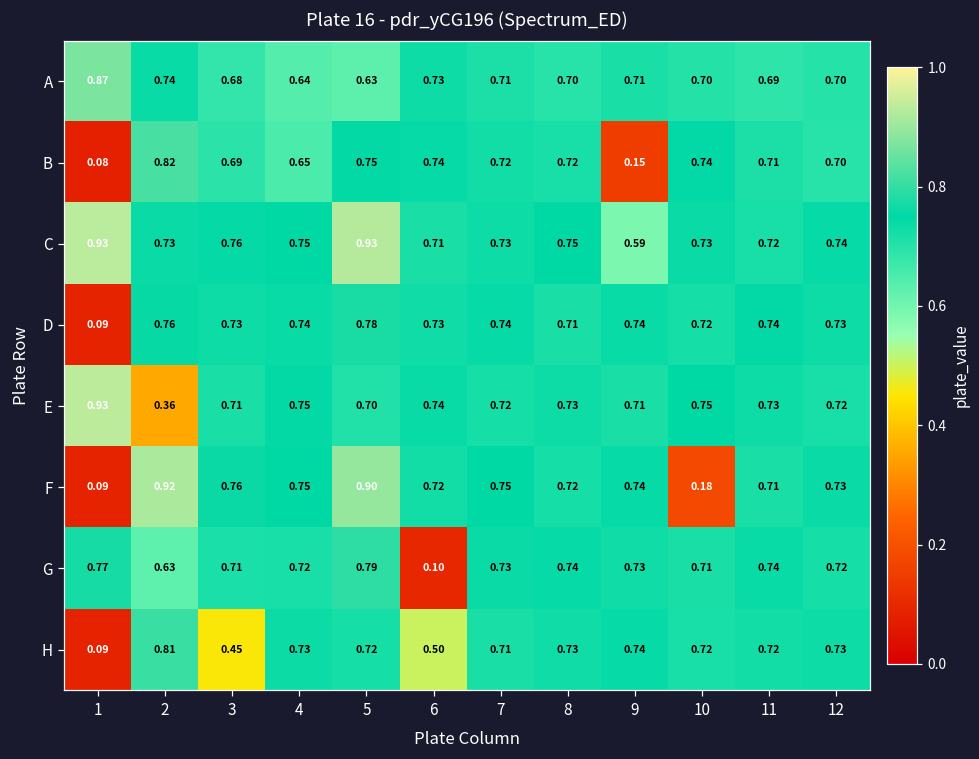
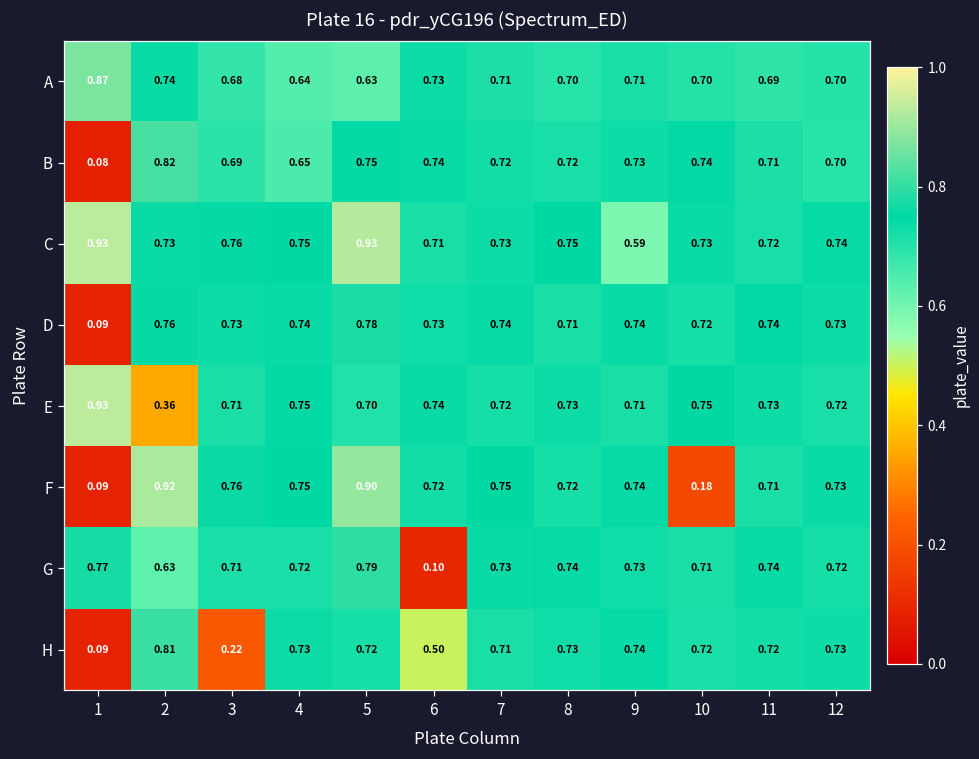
B, 9: 0.15 -> 0.73
H, 3: 0.45 -> 0.22
